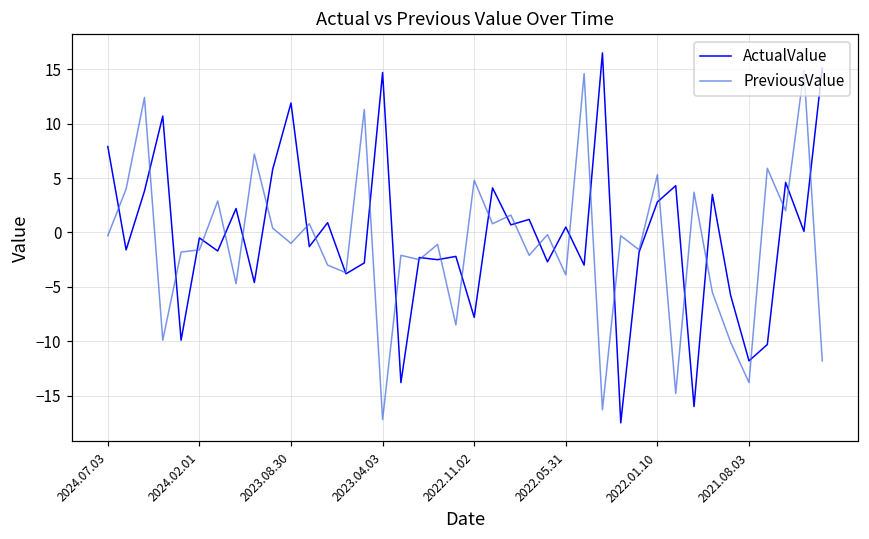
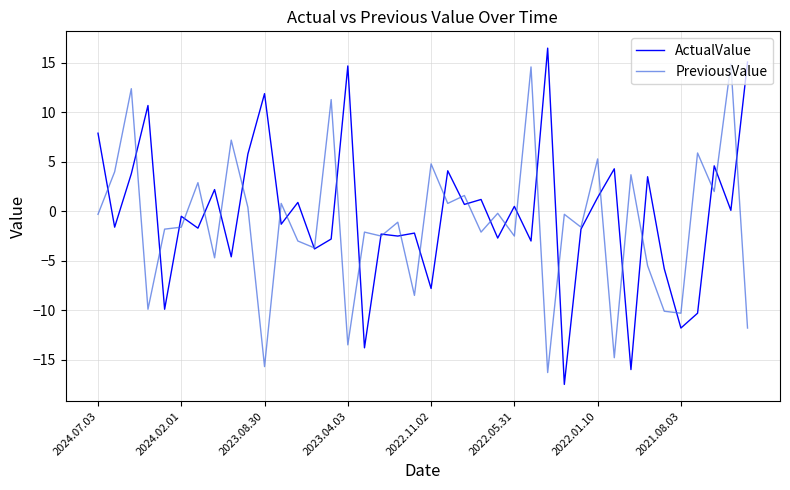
PreviousValue, 2023.08.30: -1 -> -16
PreviousValue, 2023.04.03: -17 -> -14
PreviousValue, 2022.05.31: -4 -> -3
ActualValue, 2022.01.10: 3 -> 1
PreviousValue, 2021.08.03: -14 -> -10
